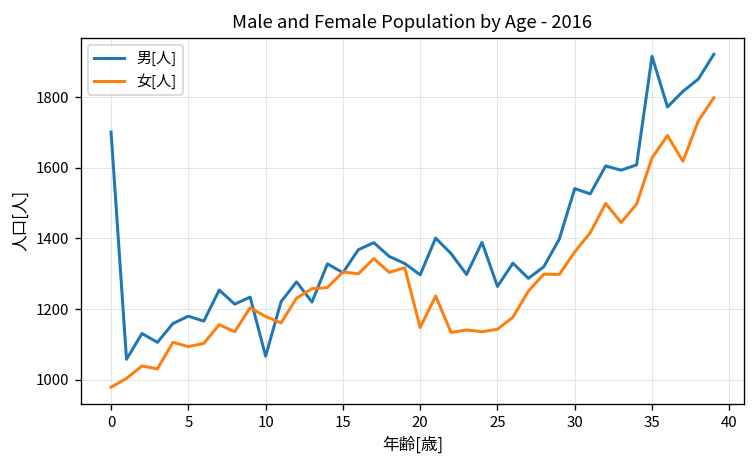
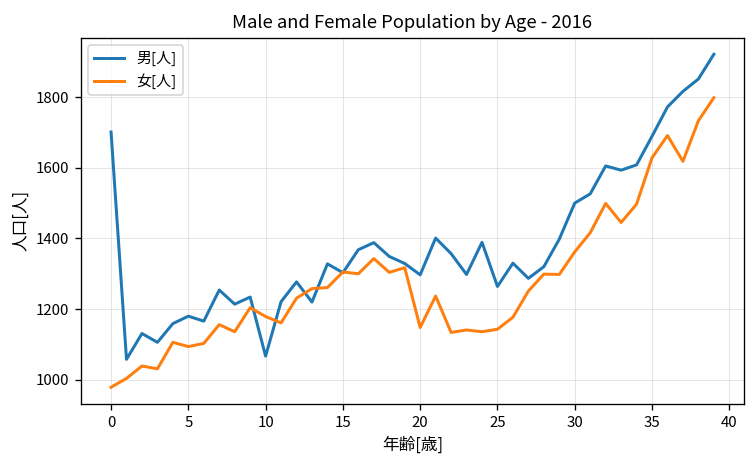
男[人], 30: 1540 -> 1500
男[人], 35: 1920 -> 1690
